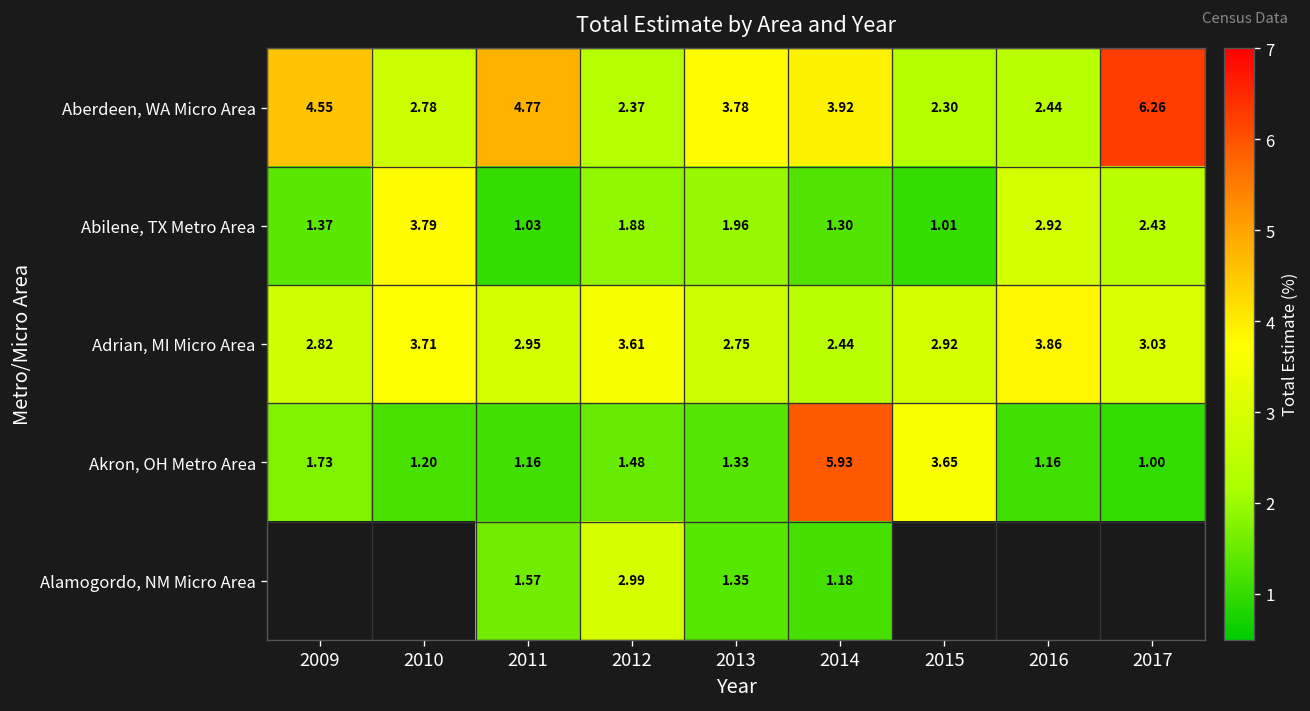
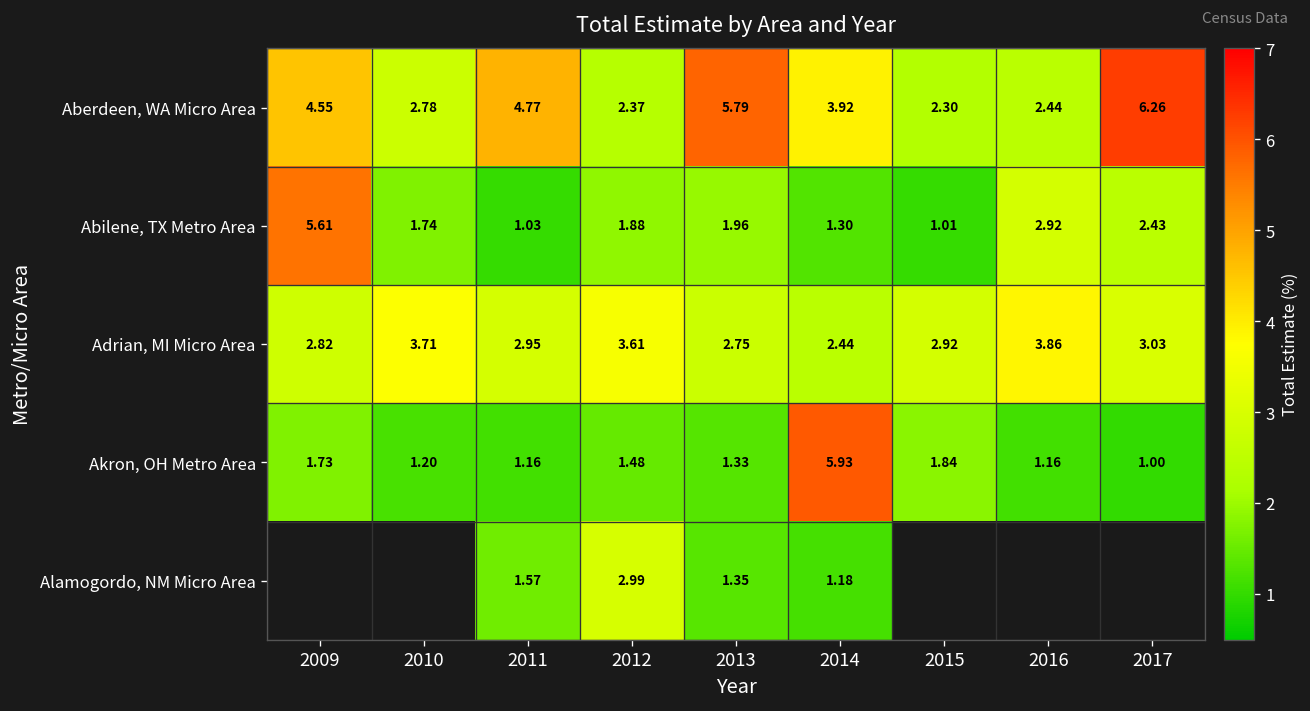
Aberdeen, WA Micro Area, 2013: 3.78 -> 5.79
Abilene, TX Metro Area, 2009: 1.37 -> 5.61
Abilene, TX Metro Area, 2010: 3.79 -> 1.74
Akron, OH Metro Area, 2015: 3.65 -> 1.84
